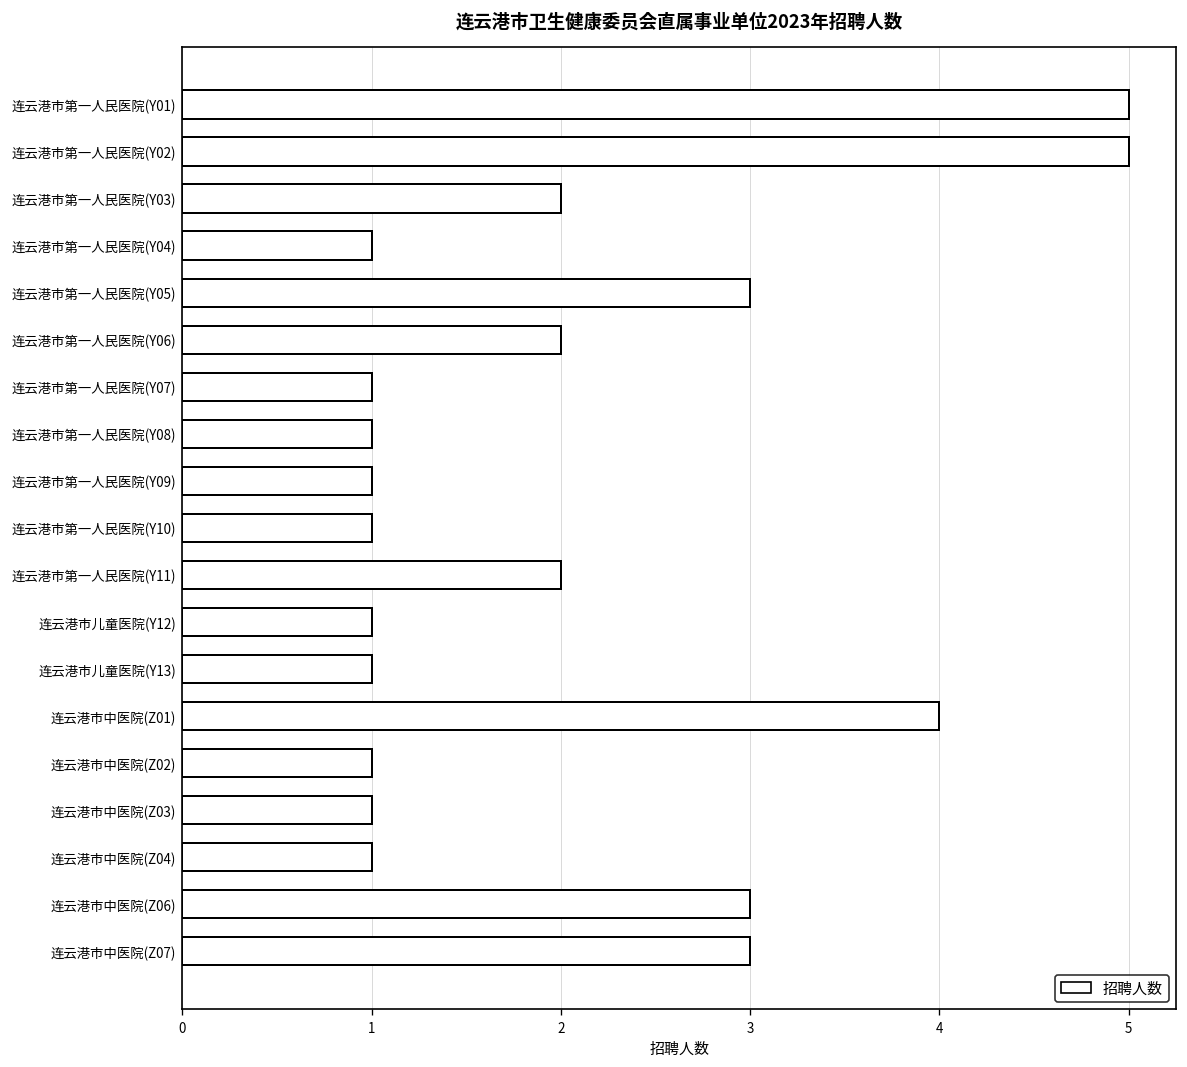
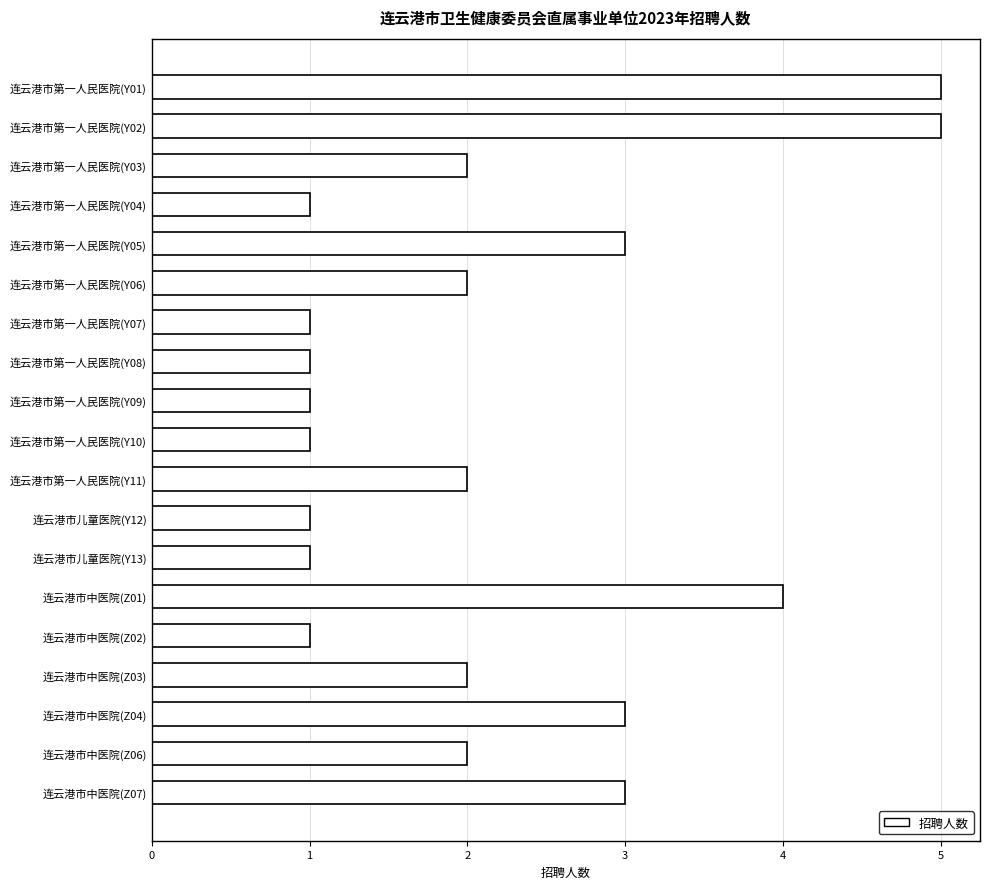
连云港市中医院(Z03): 1 -> 2
连云港市中医院(Z04): 1 -> 3
连云港市中医院(Z06): 3 -> 2
